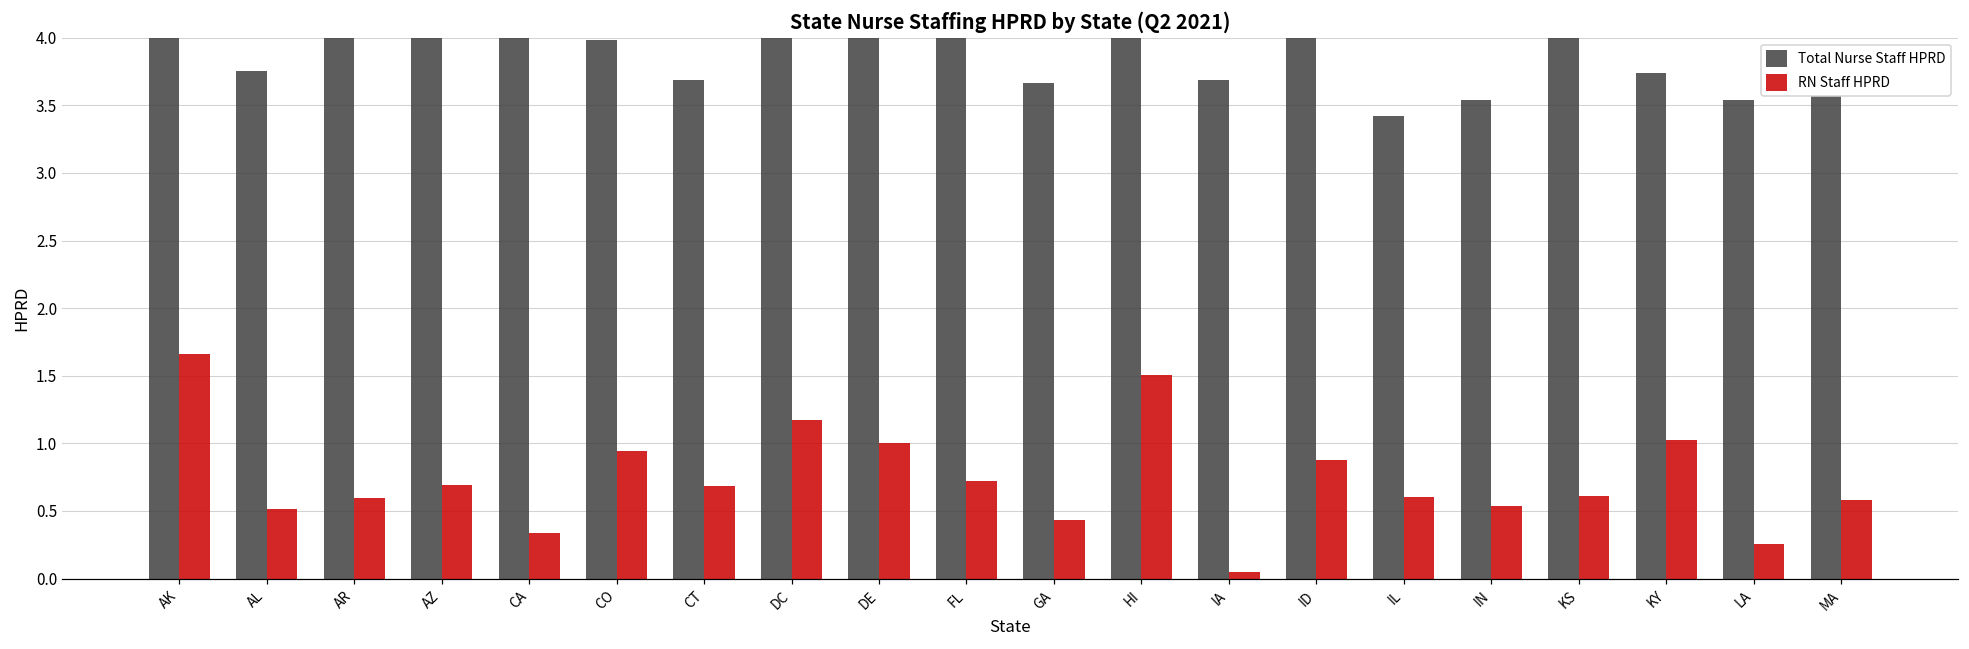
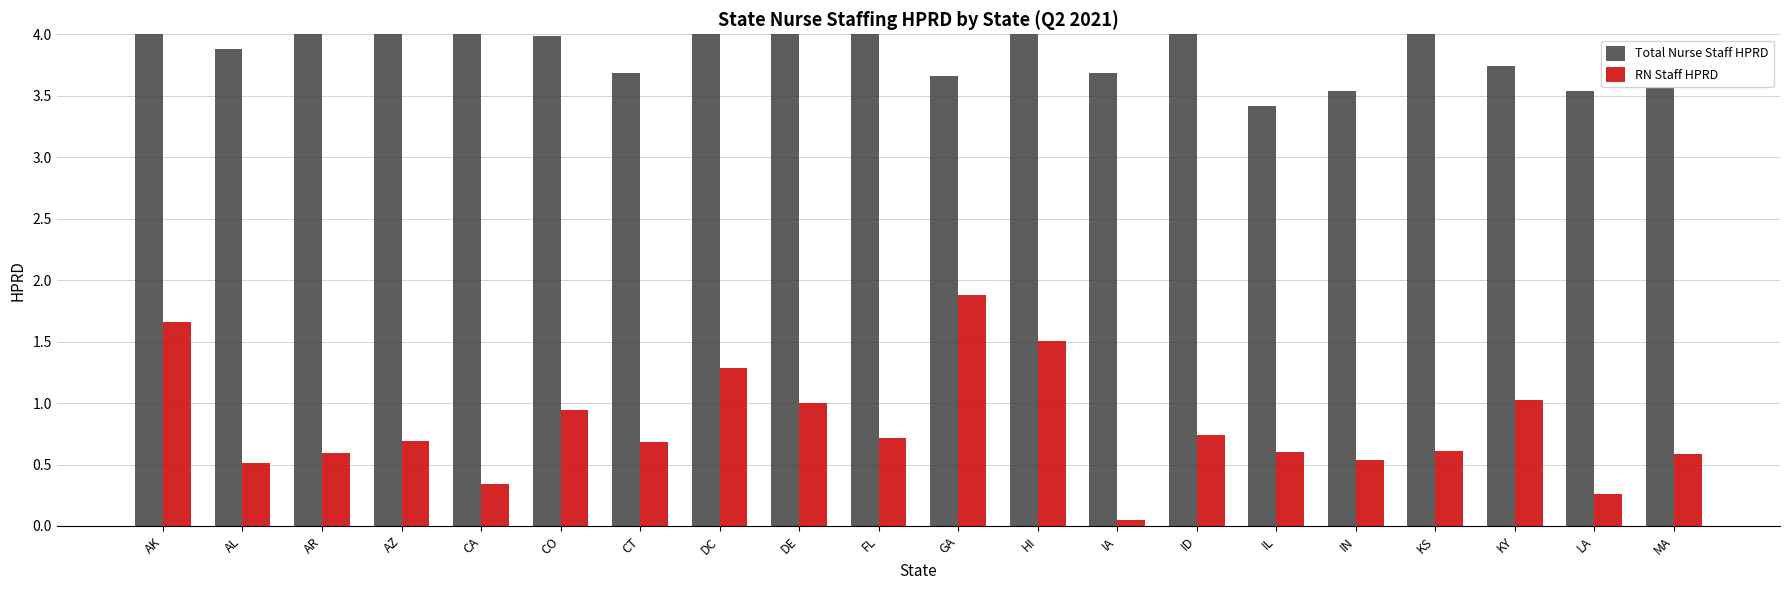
Total Nurse Staff HPRD, AL: 3.75 -> 3.88
RN Staff HPRD, DC: 1.17 -> 1.28
RN Staff HPRD, GA: 0.44 -> 1.88
RN Staff HPRD, ID: 0.88 -> 0.74
